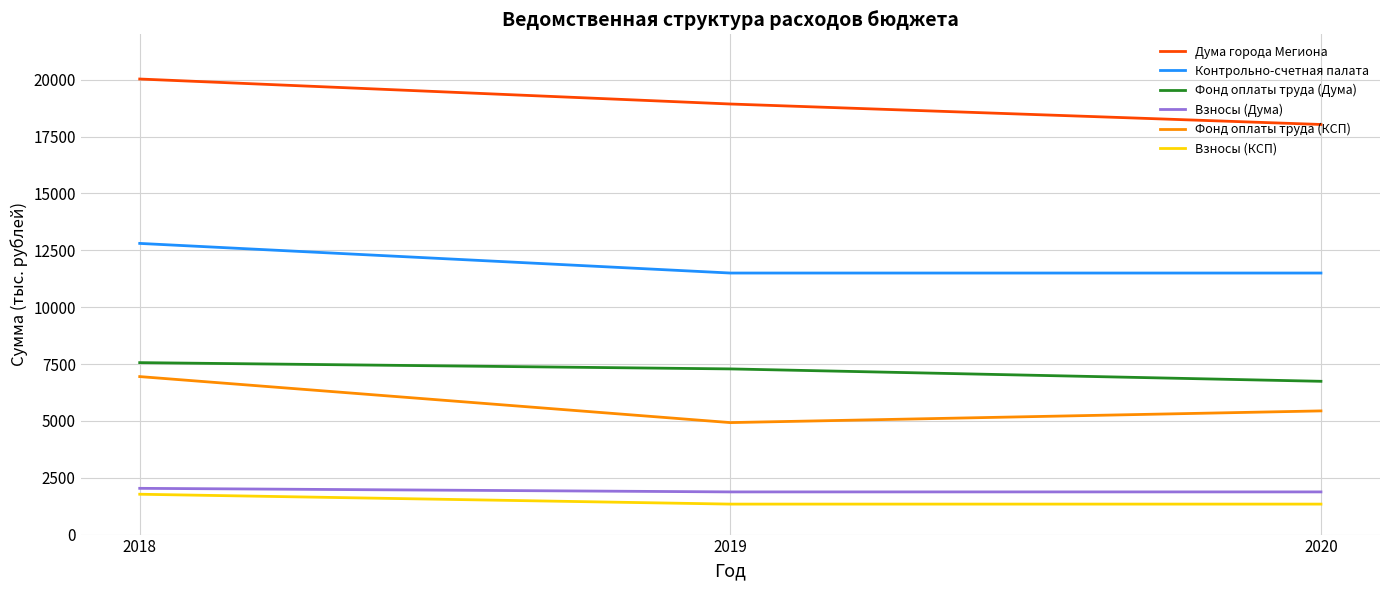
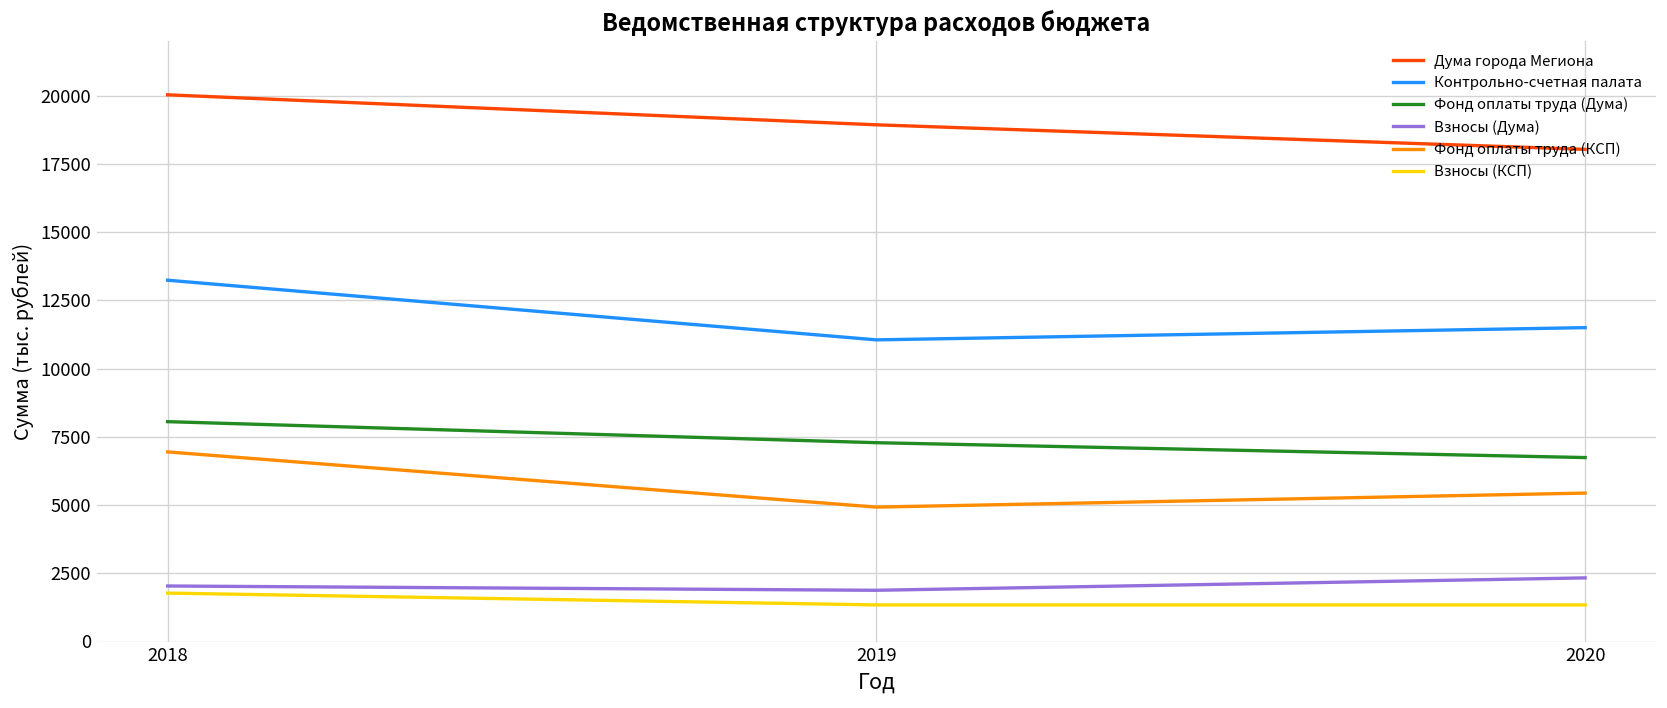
Контрольно-счетная палата, 2018: 12800 -> 13200
Фонд оплаты труда (Дума), 2018: 7600 -> 8100
Контрольно-счетная палата, 2019: 11500 -> 11100
Взносы (Дума), 2020: 1900 -> 2300
